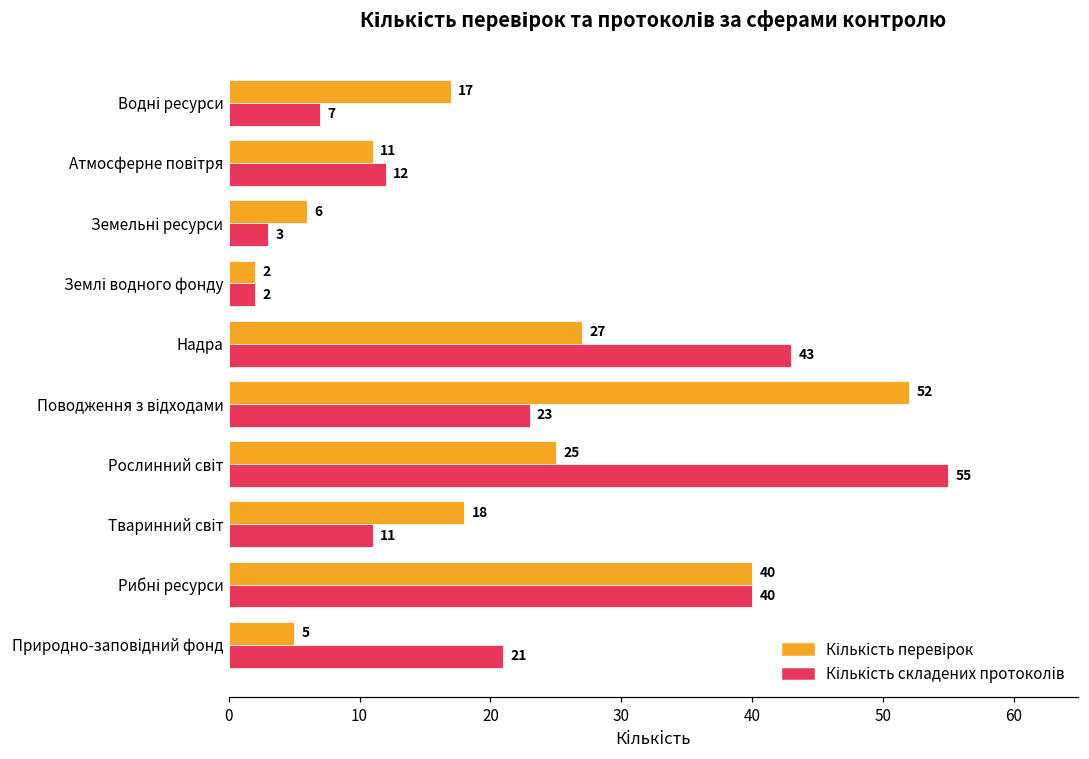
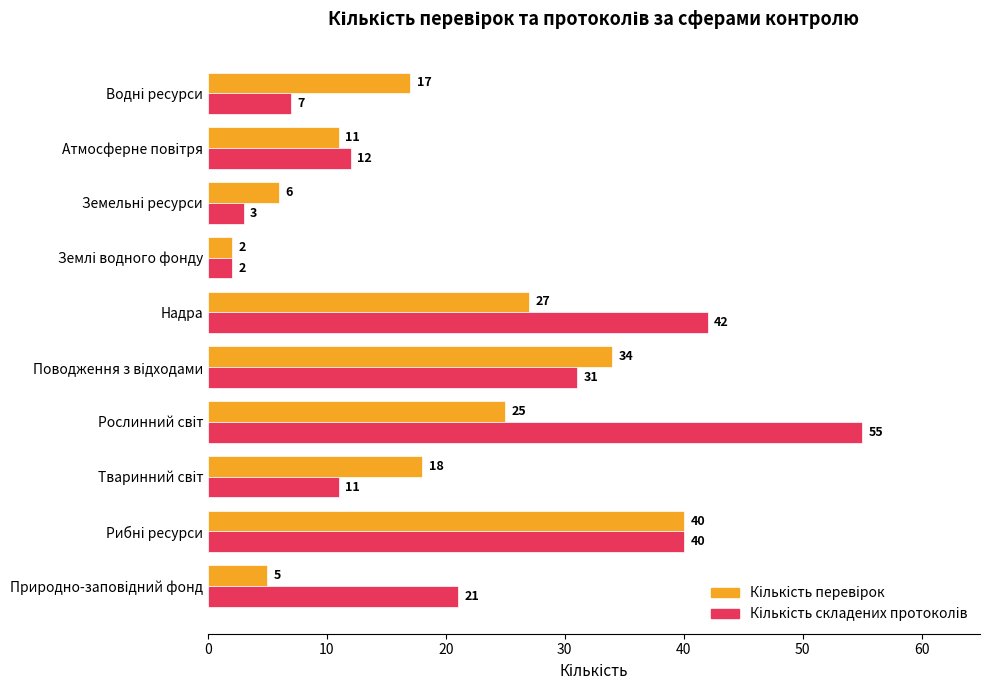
Кількість складених протоколів, Надра: 43 -> 42
Кількість перевірок, Поводження з відходами: 52 -> 34
Кількість складених протоколів, Поводження з відходами: 23 -> 31
